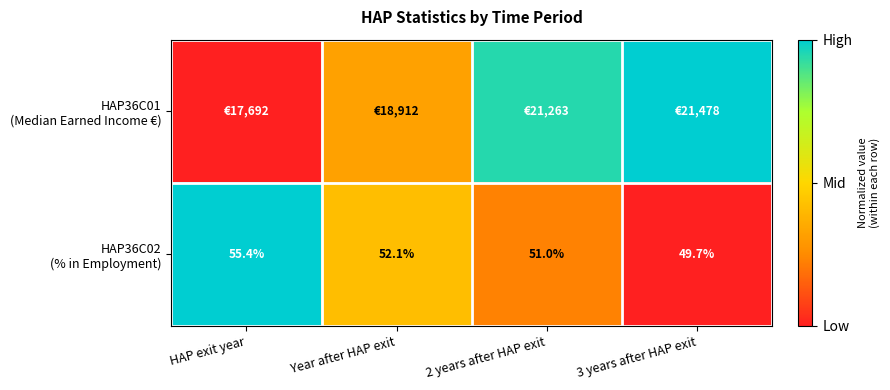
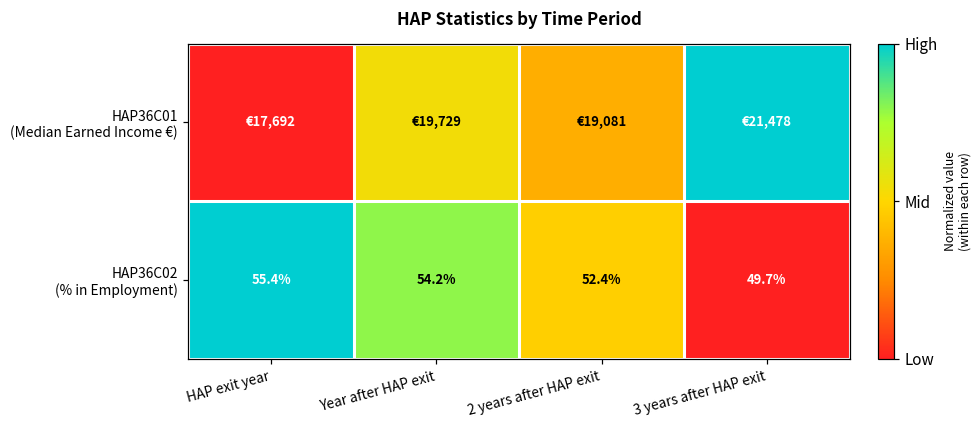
HAP36C01 (Median Earned Income €), Year after HAP exit: €18,912 -> €19,729
HAP36C01 (Median Earned Income €), 2 years after HAP exit: €21,263 -> €19,081
HAP36C02 (% in Employment), Year after HAP exit: 52.1% -> 54.2%
HAP36C02 (% in Employment), 2 years after HAP exit: 51.0% -> 52.4%
